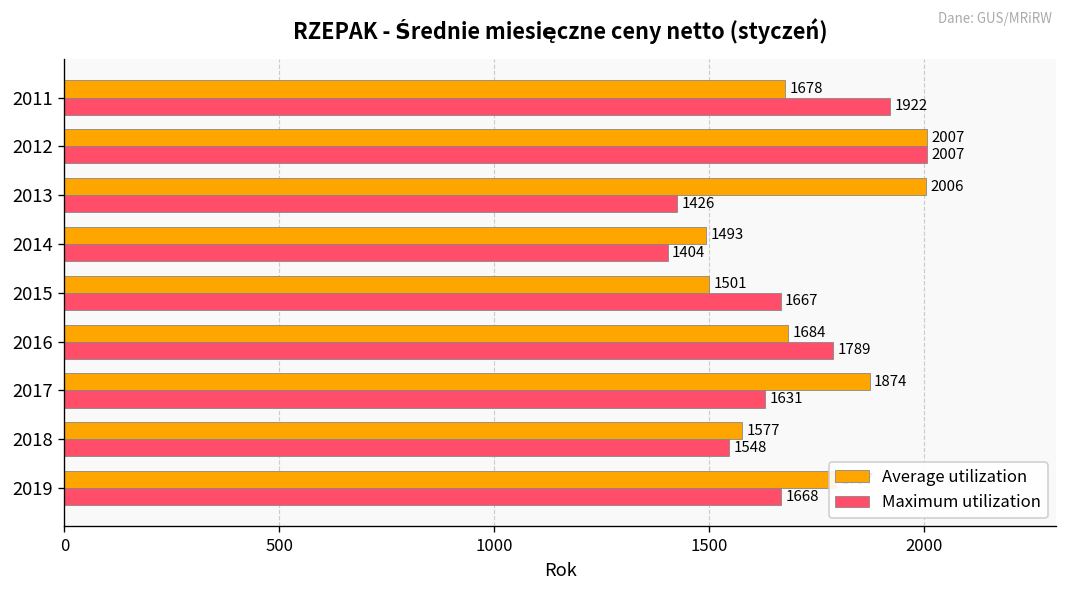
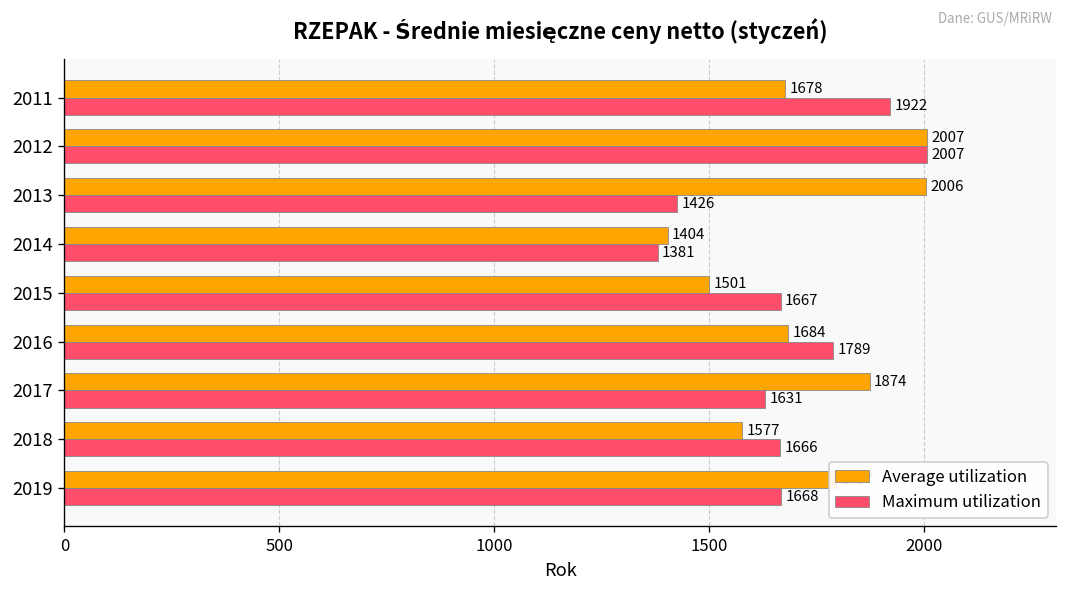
Average utilization, 2014: 1493 -> 1404
Maximum utilization, 2014: 1404 -> 1381
Maximum utilization, 2018: 1548 -> 1666
